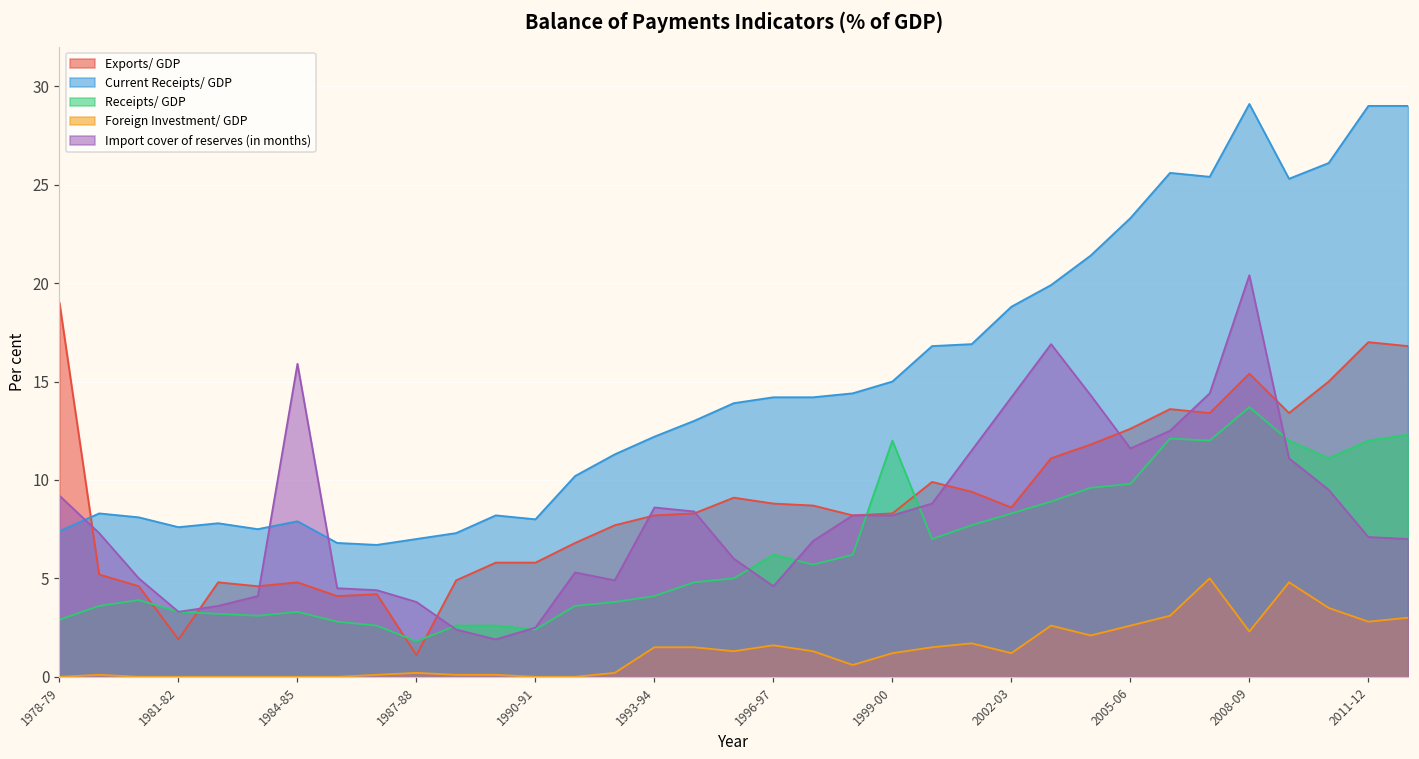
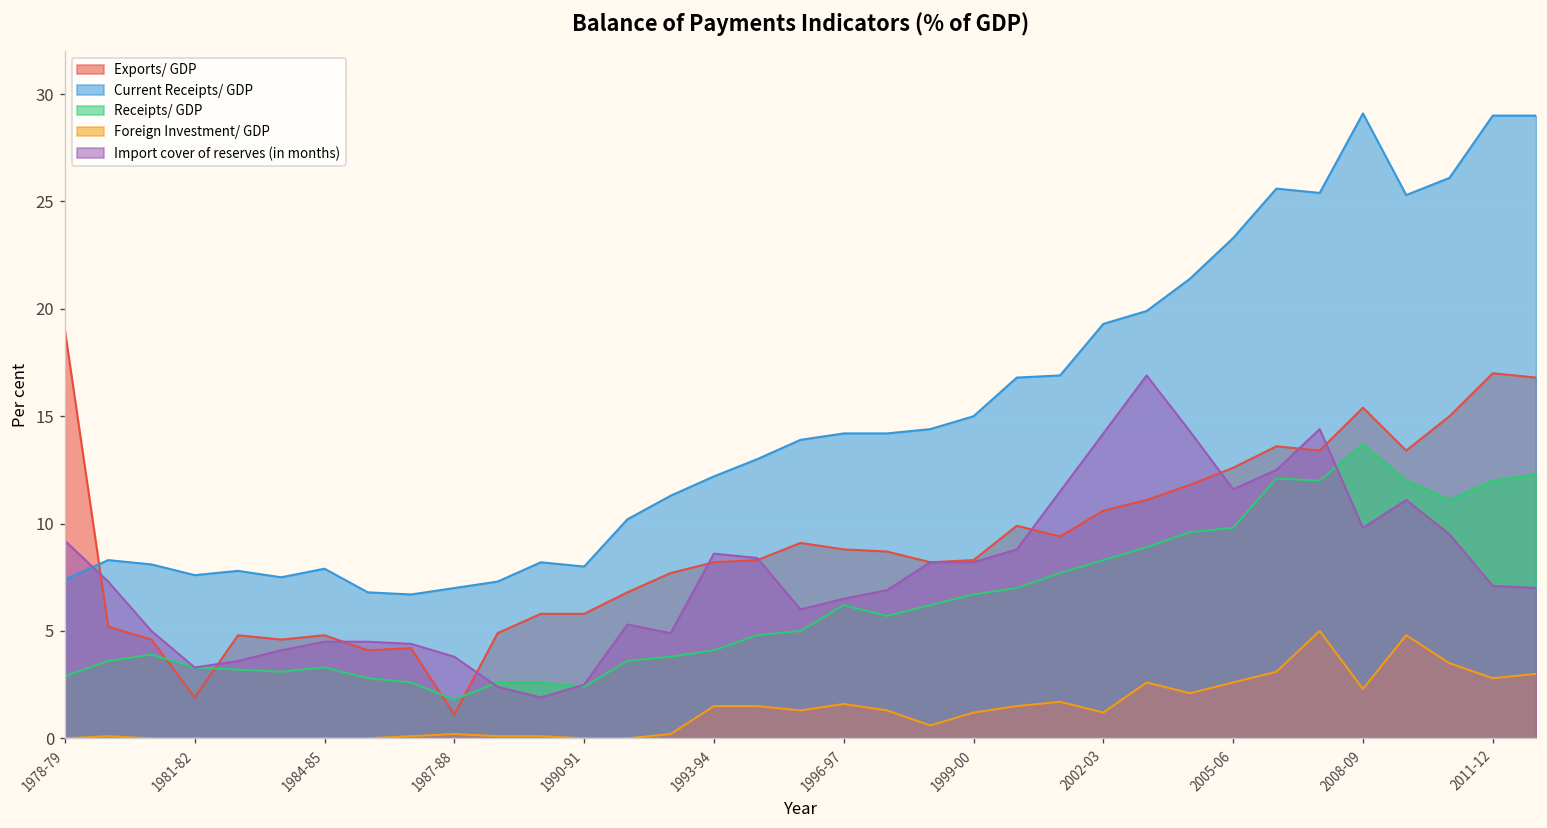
Import cover of reserves (in months), 1984-85: 15.9 -> 4.5
Import cover of reserves (in months), 1996-97: 4.6 -> 6.5
Receipts/ GDP, 1999-00: 12.0 -> 6.7
Exports/ GDP, 2002-03: 8.6 -> 10.6
Current Receipts/ GDP, 2002-03: 18.8 -> 19.3
Import cover of reserves (in months), 2008-09: 20.4 -> 9.8
